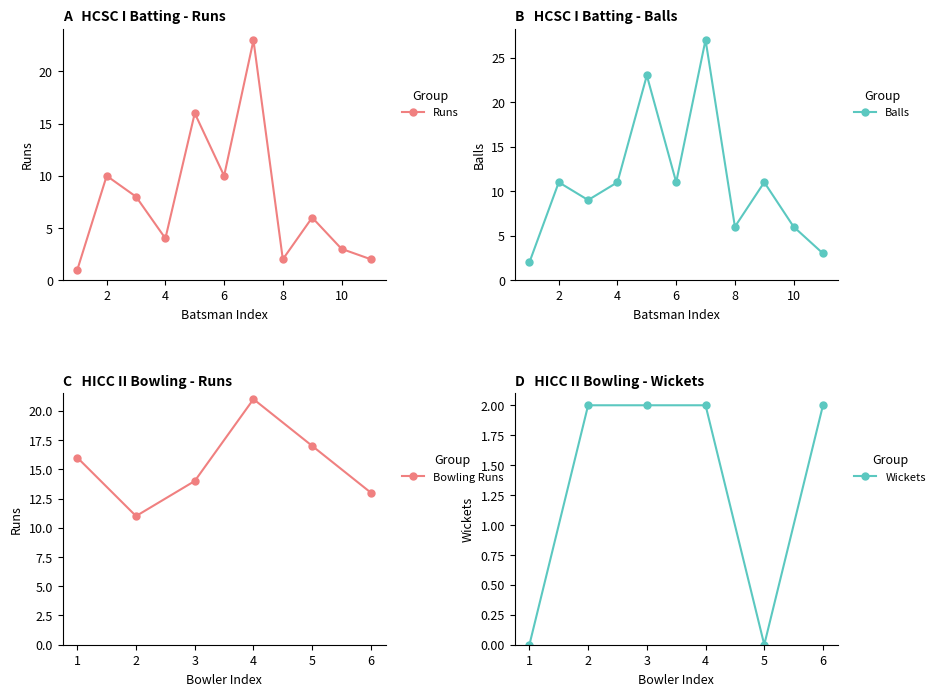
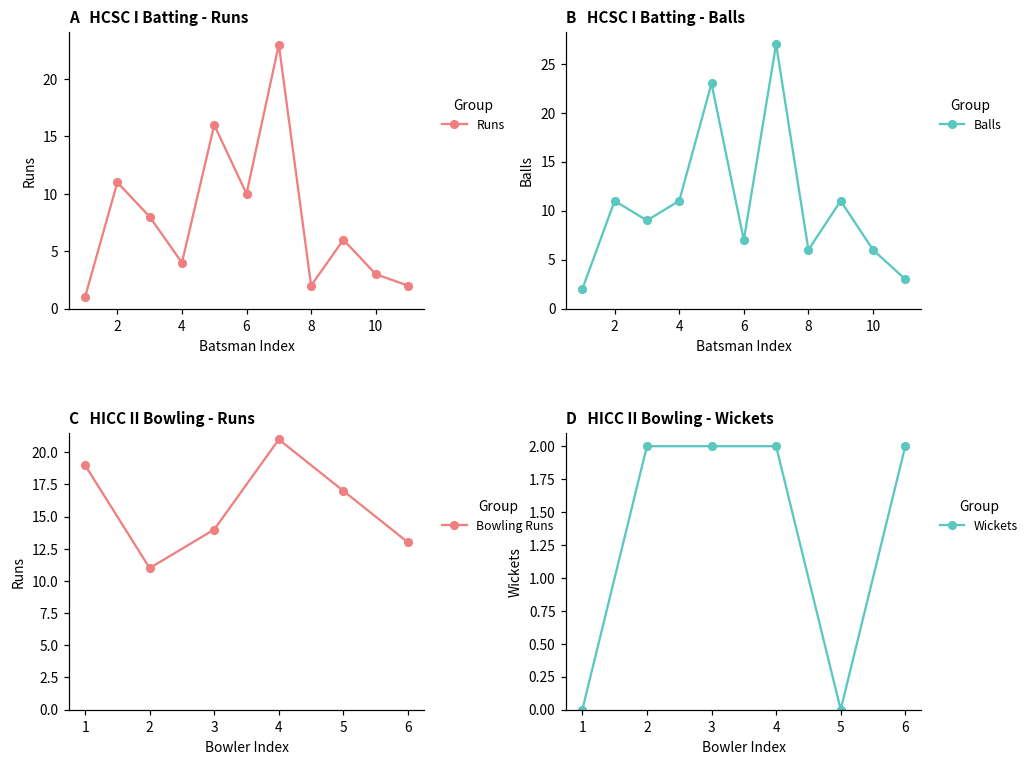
A HCSC I Batting - Runs, 2: 10 -> 11
B HCSC I Batting - Balls, 6: 11 -> 7
C HICC II Bowling - Runs, 1: 16 -> 19
